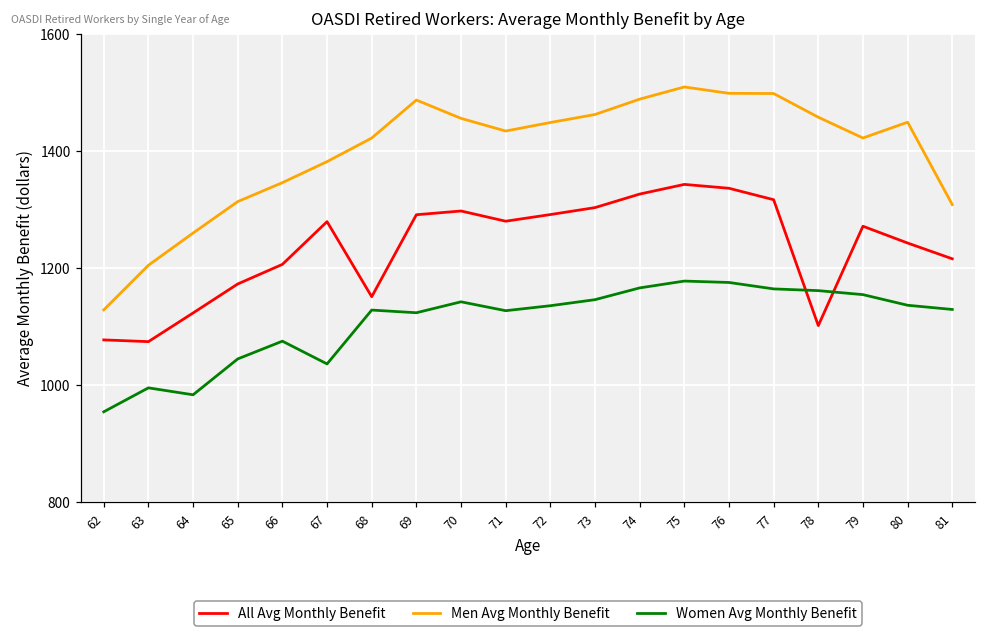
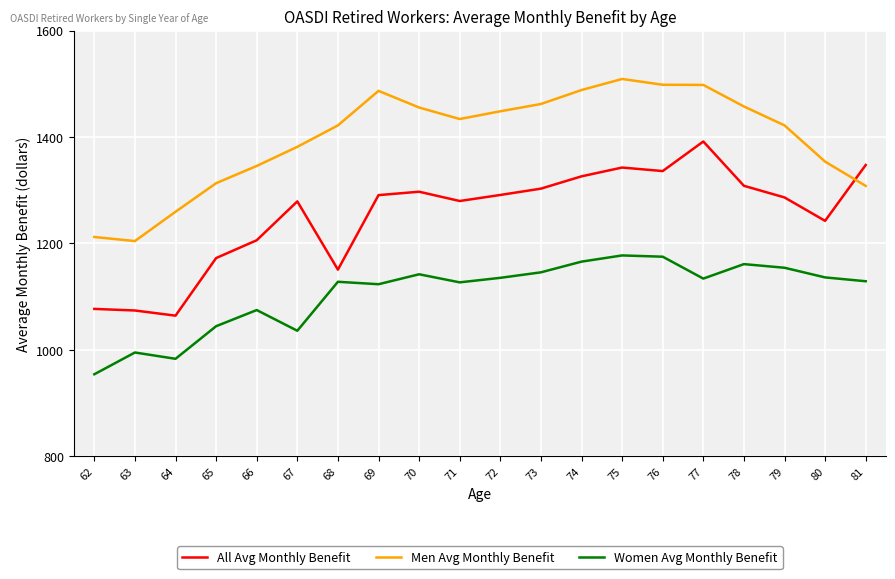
Men Avg Monthly Benefit, 62: 1130 -> 1210
All Avg Monthly Benefit, 64: 1120 -> 1060
All Avg Monthly Benefit, 77: 1320 -> 1390
Women Avg Monthly Benefit, 77: 1160 -> 1130
All Avg Monthly Benefit, 78: 1100 -> 1310
All Avg Monthly Benefit, 79: 1270 -> 1290
Men Avg Monthly Benefit, 80: 1450 -> 1350
All Avg Monthly Benefit, 81: 1220 -> 1350
